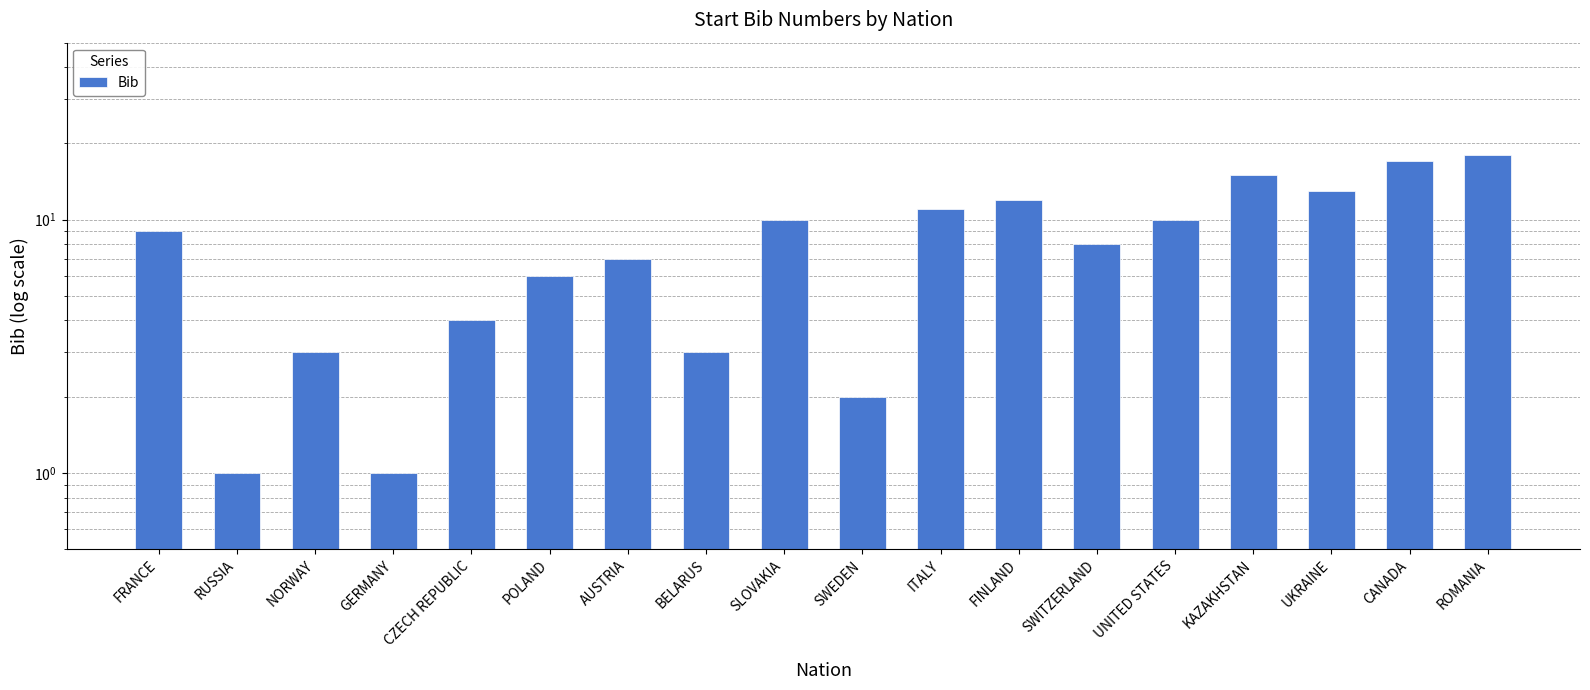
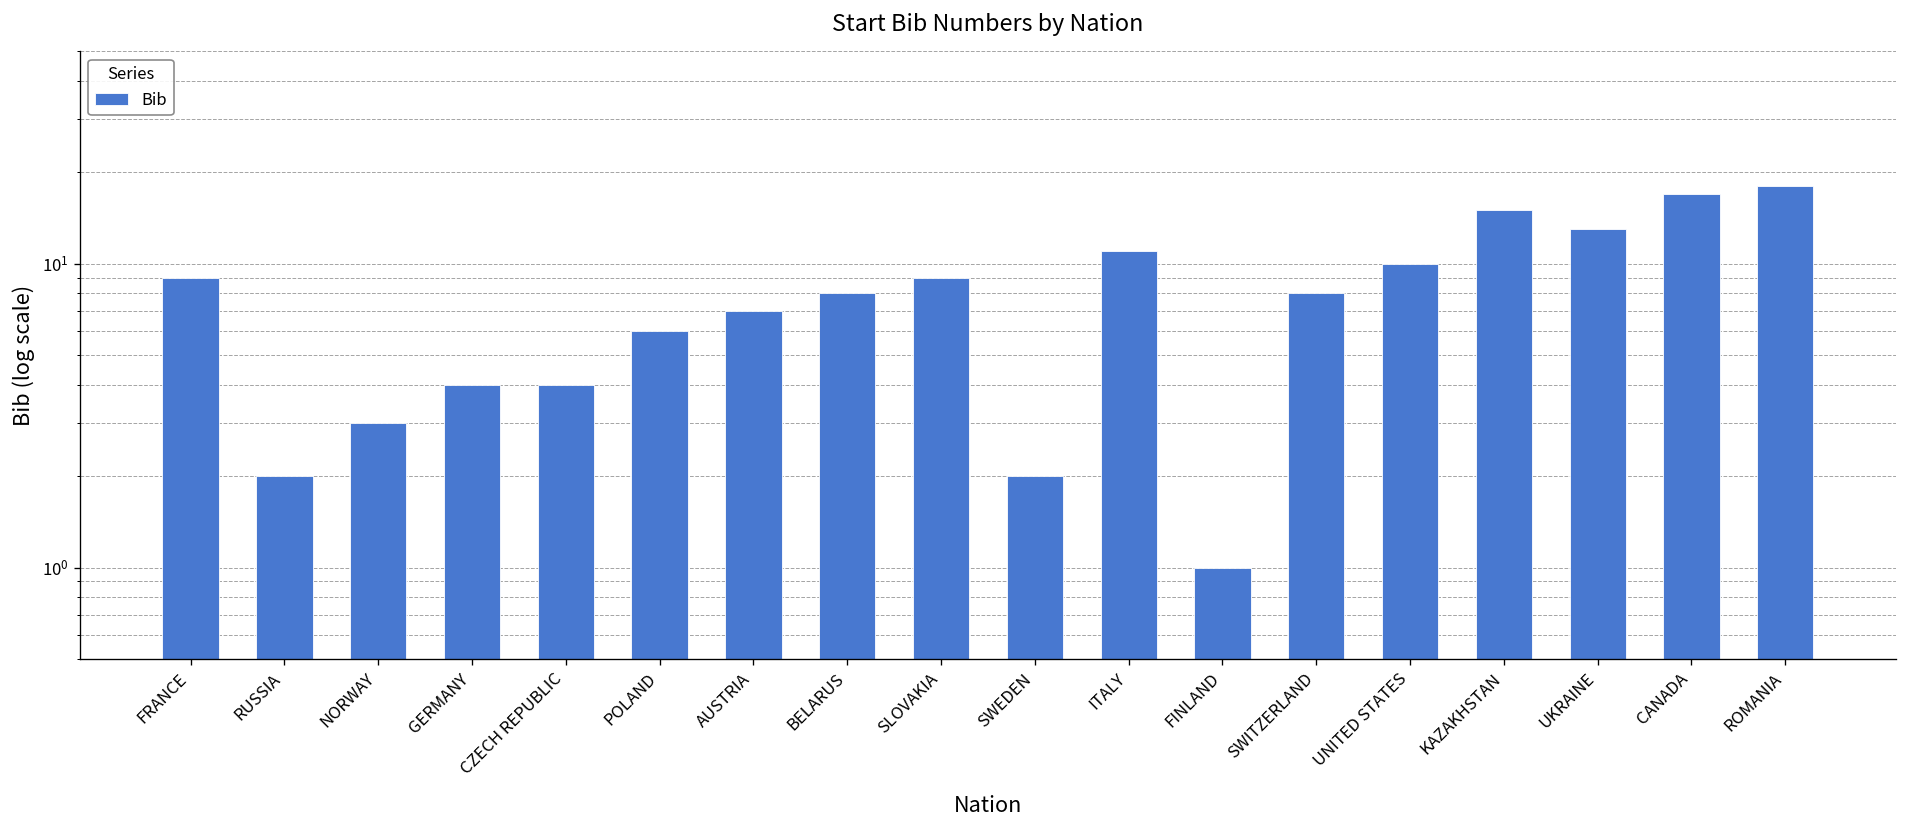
RUSSIA: 1 -> 2
GERMANY: 1 -> 4
BELARUS: 3 -> 8
SLOVAKIA: 10 -> 9
FINLAND: 12 -> 1
